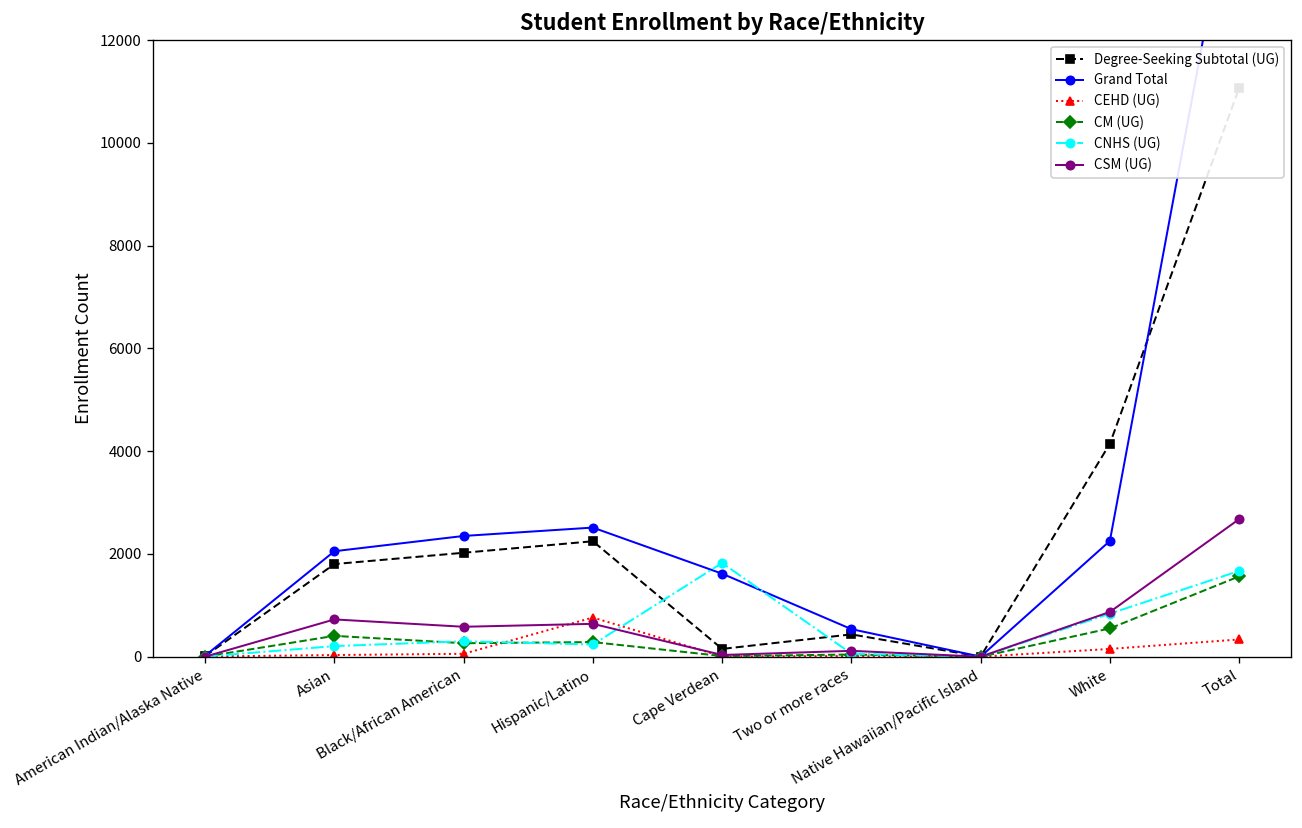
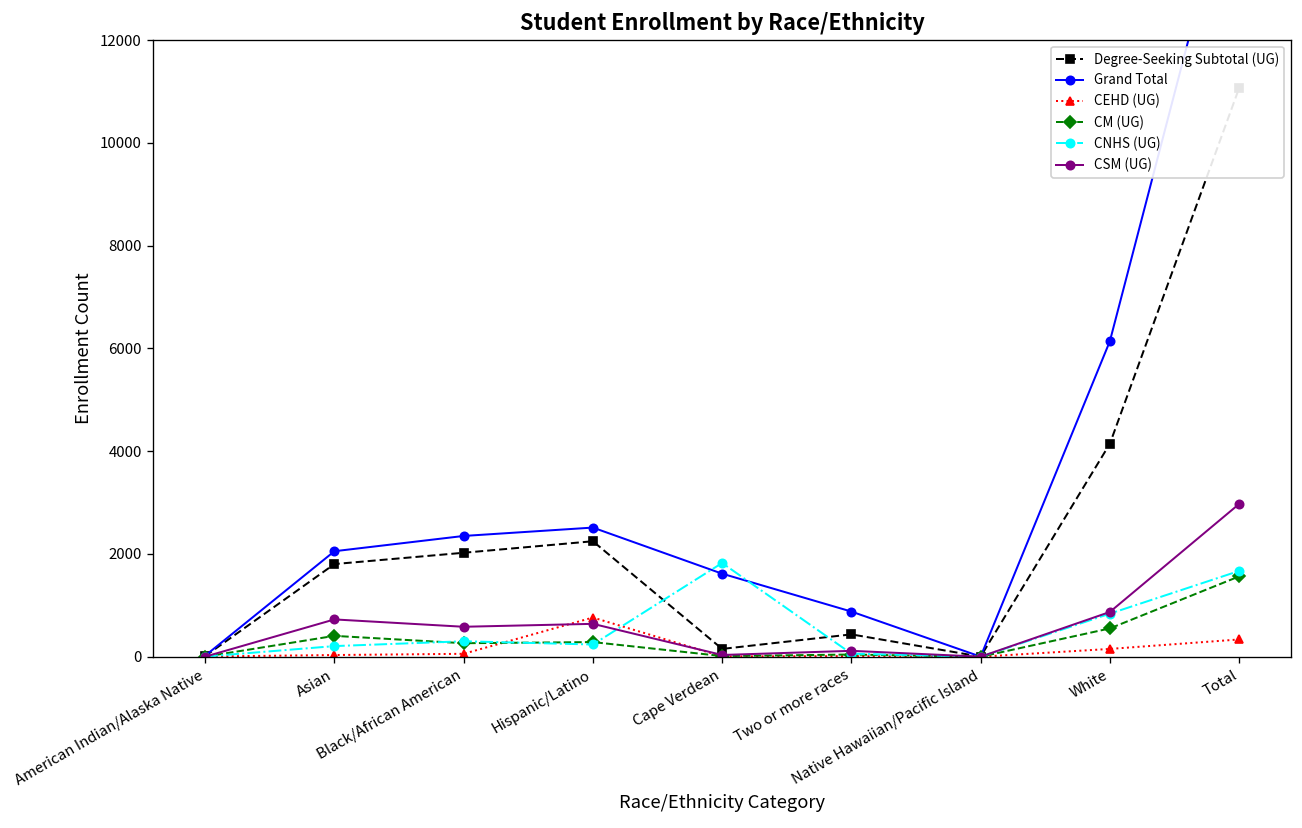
Grand Total, Two or more races: 500 -> 900
Grand Total, White: 2300 -> 6100
CSM (UG), Total: 2700 -> 3000
